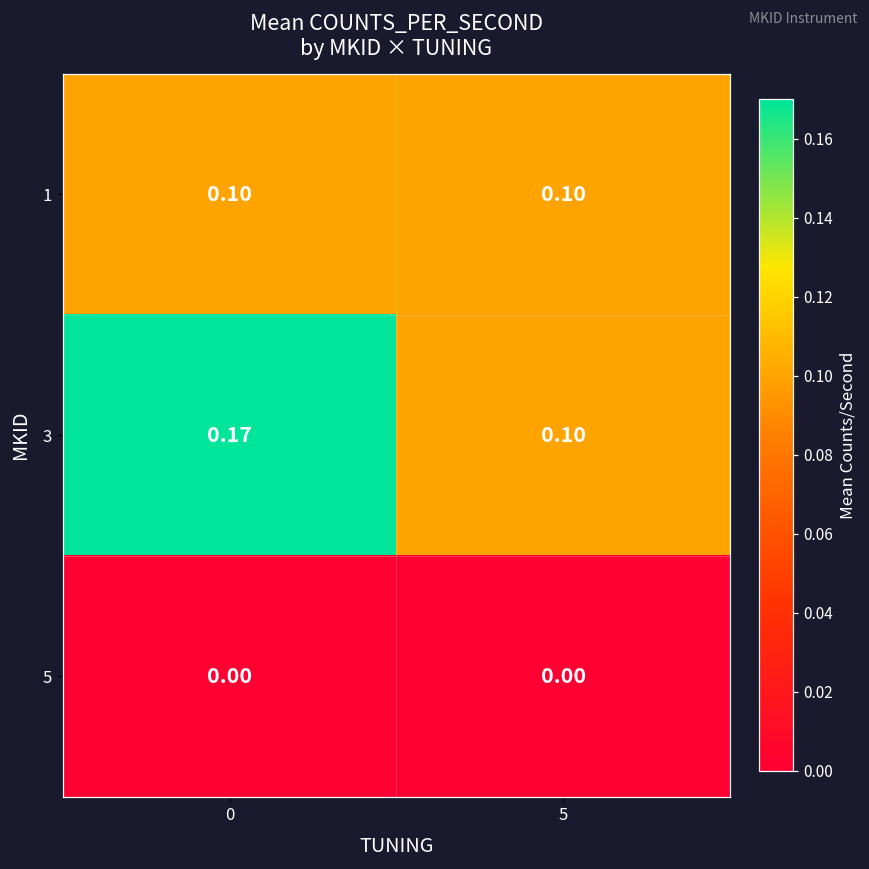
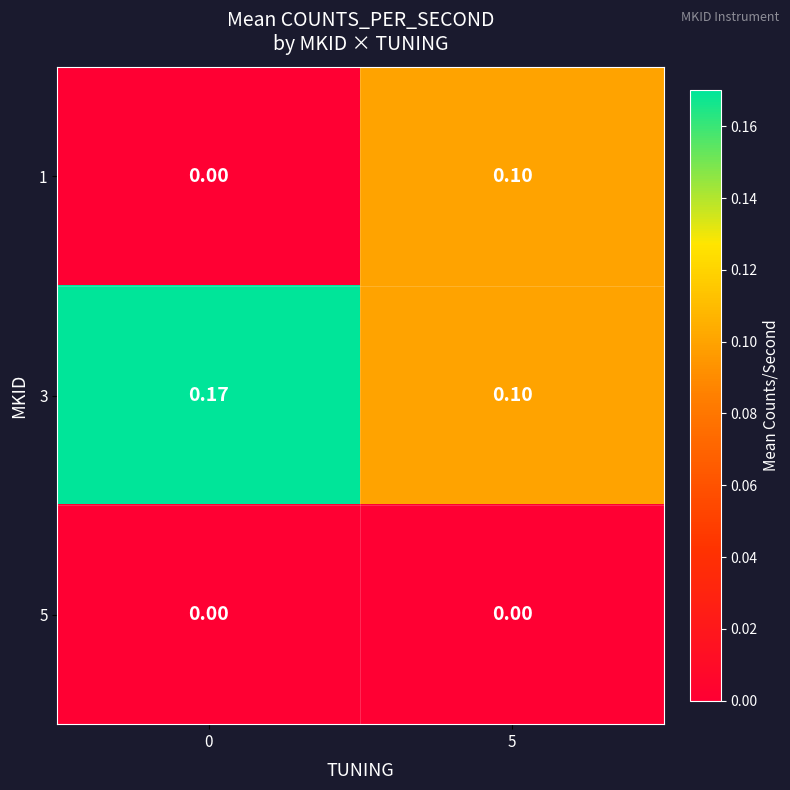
1, 0: 0.10 -> 0.00
